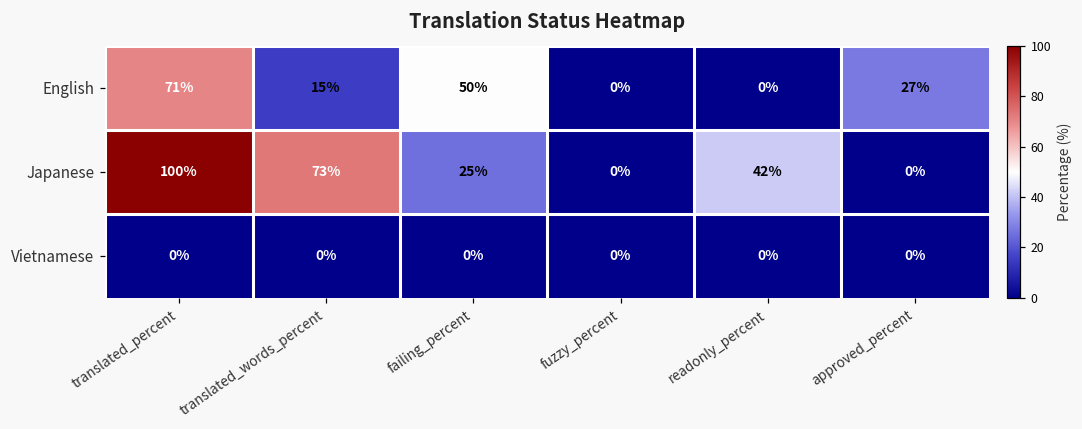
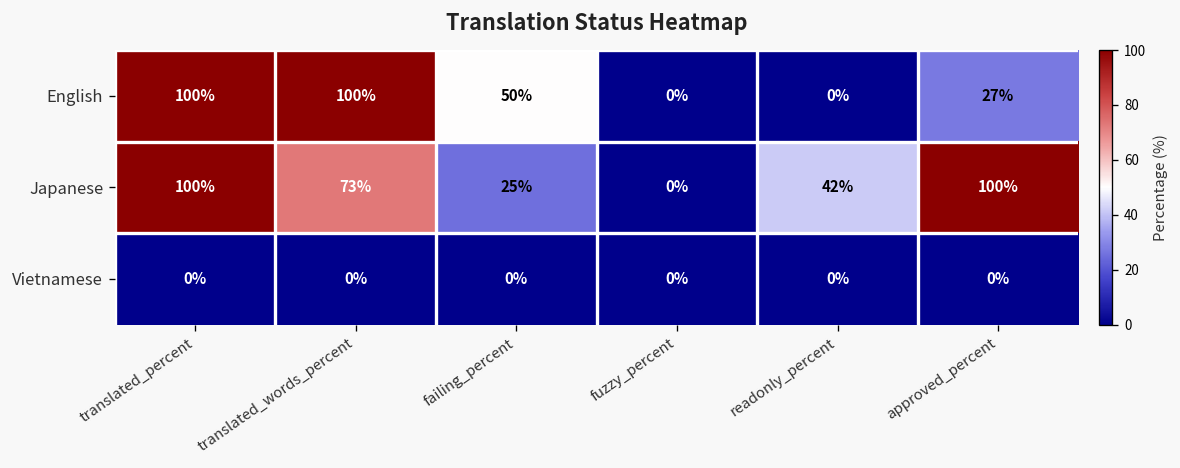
English, translated_percent: 71% -> 100%
English, translated_words_percent: 15% -> 100%
Japanese, approved_percent: 0% -> 100%
